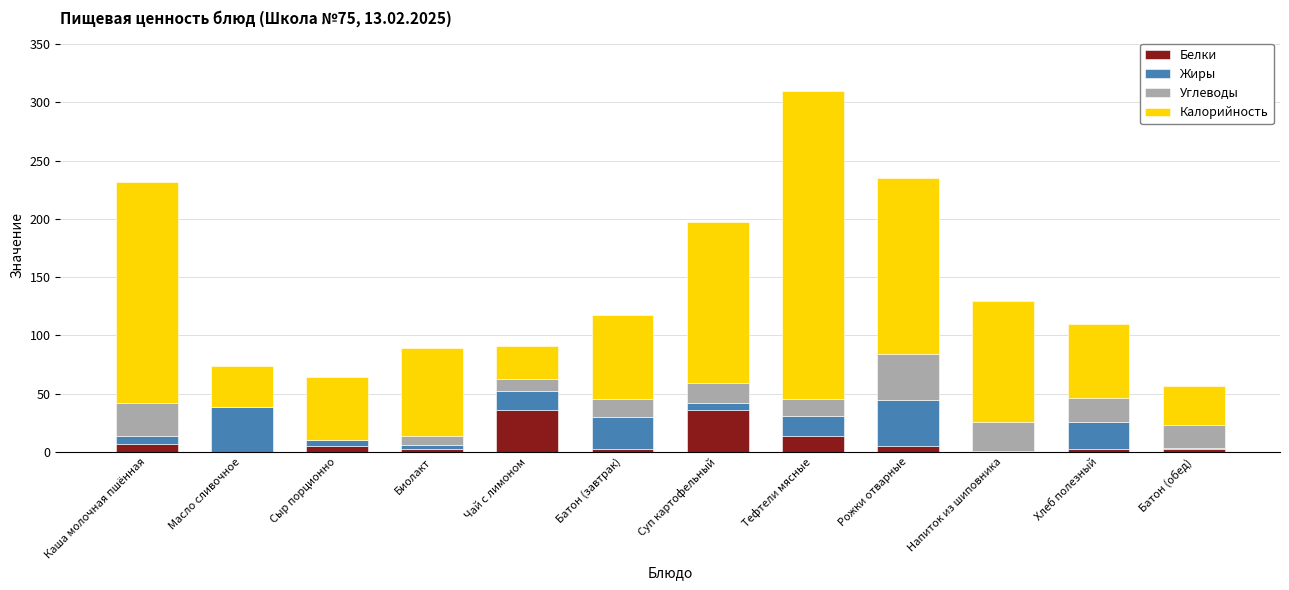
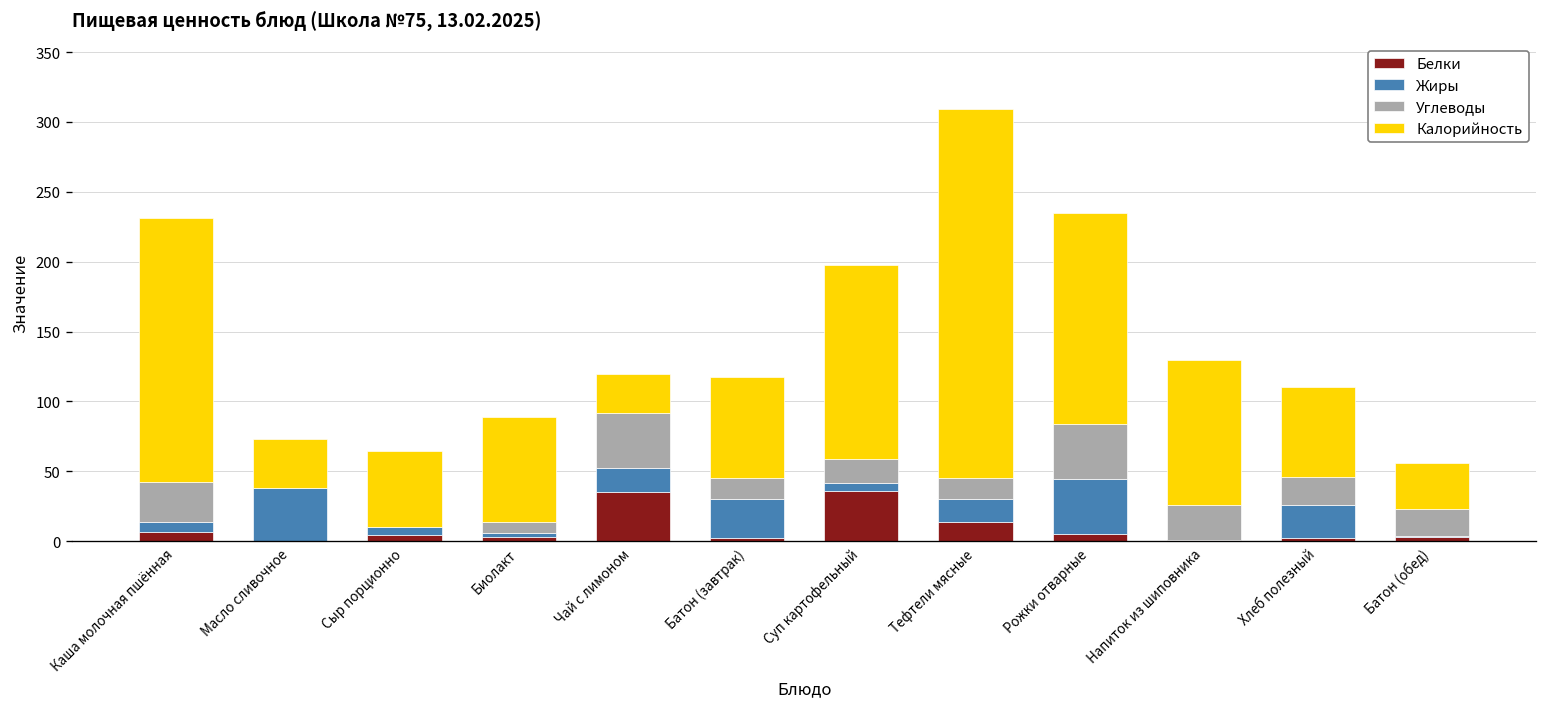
Углеводы, Чай с лимоном: 10 -> 40
